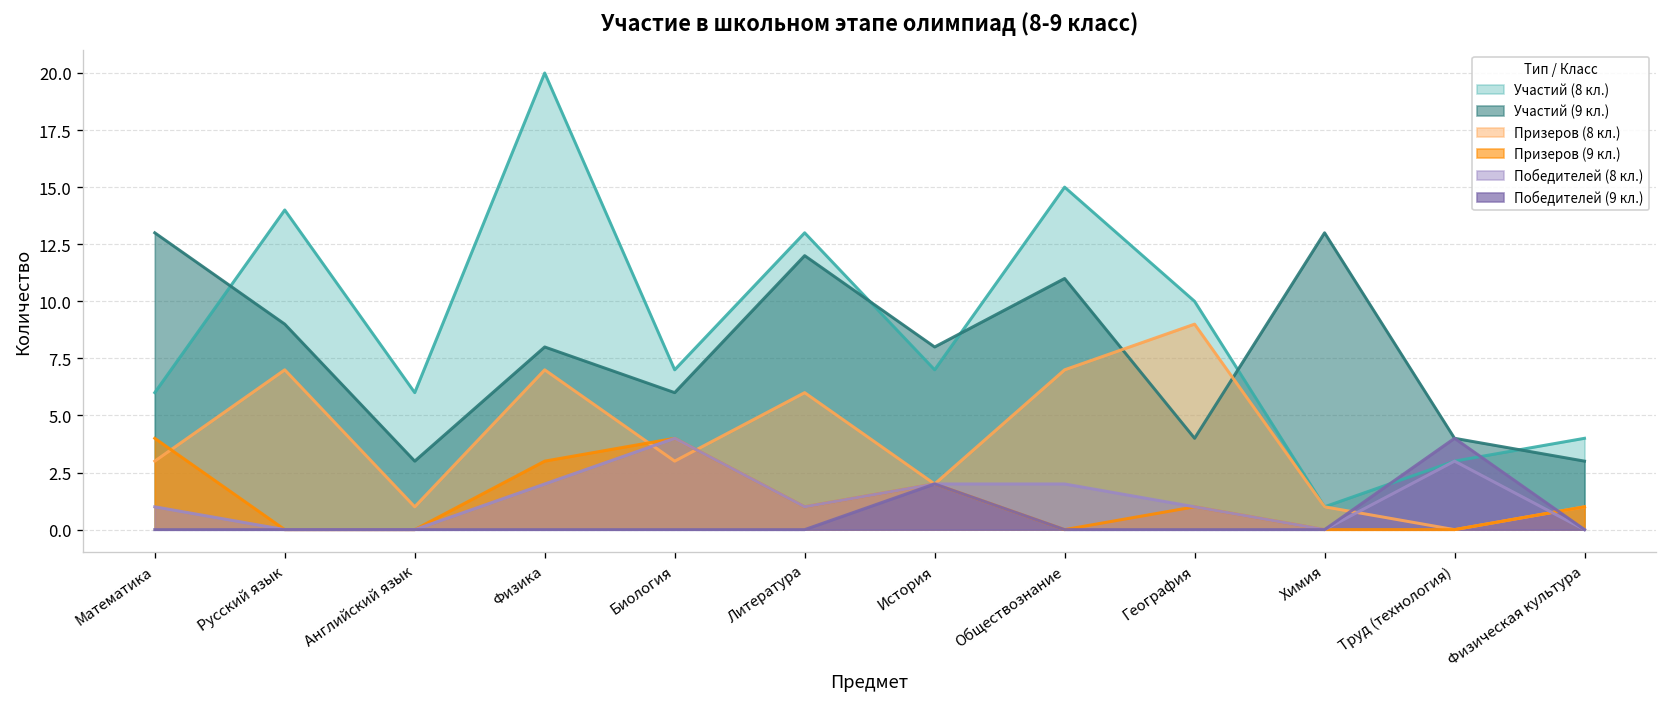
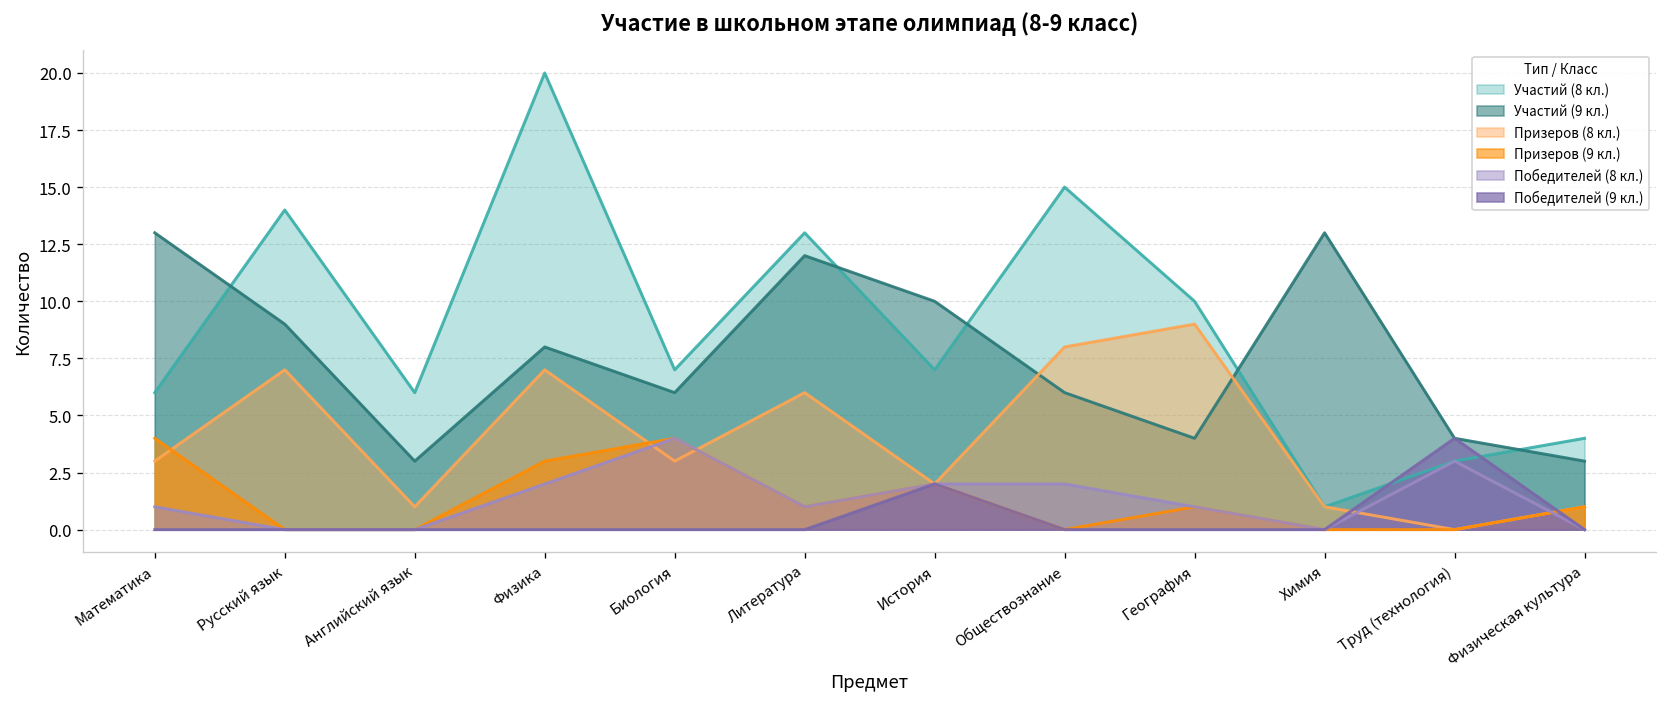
Участий (9 кл.), История: 8 -> 10
Участий (9 кл.), Обществознание: 11 -> 6
Призеров (8 кл.), Обществознание: 7 -> 8
